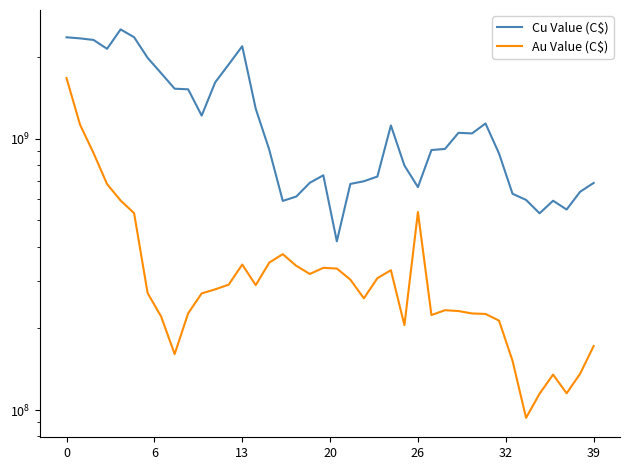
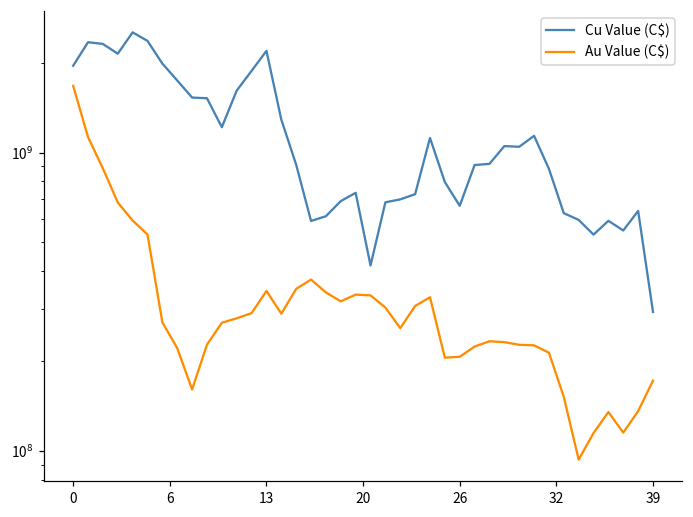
Cu Value (C$), 0: 2400000000 -> 2000000000
Au Value (C$), 26: 540000000 -> 210000000
Cu Value (C$), 39: 690000000 -> 290000000
